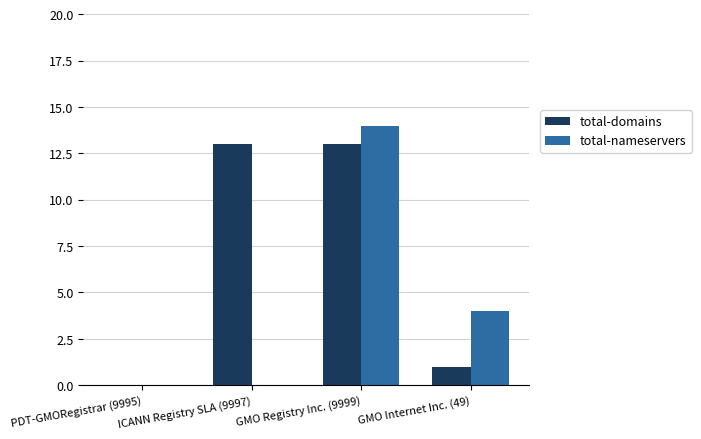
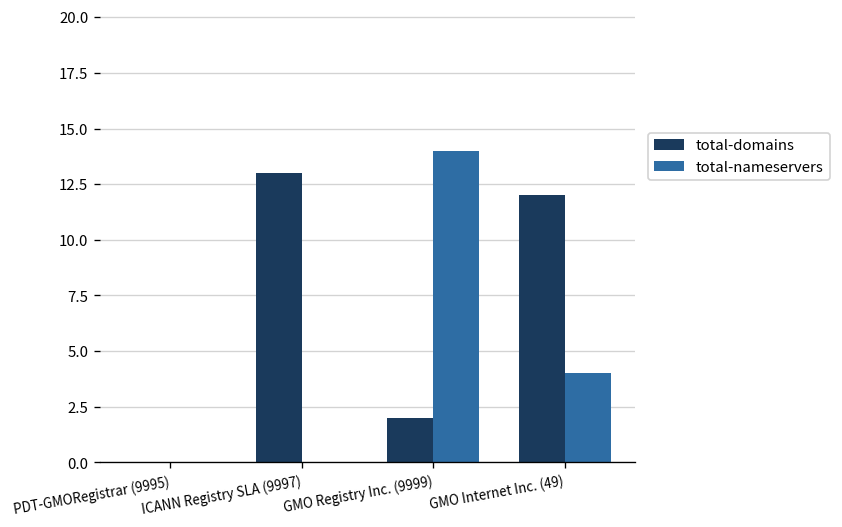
total-domains, GMO Registry Inc. (9999): 13 -> 2
total-domains, GMO Internet Inc. (49): 1 -> 12
